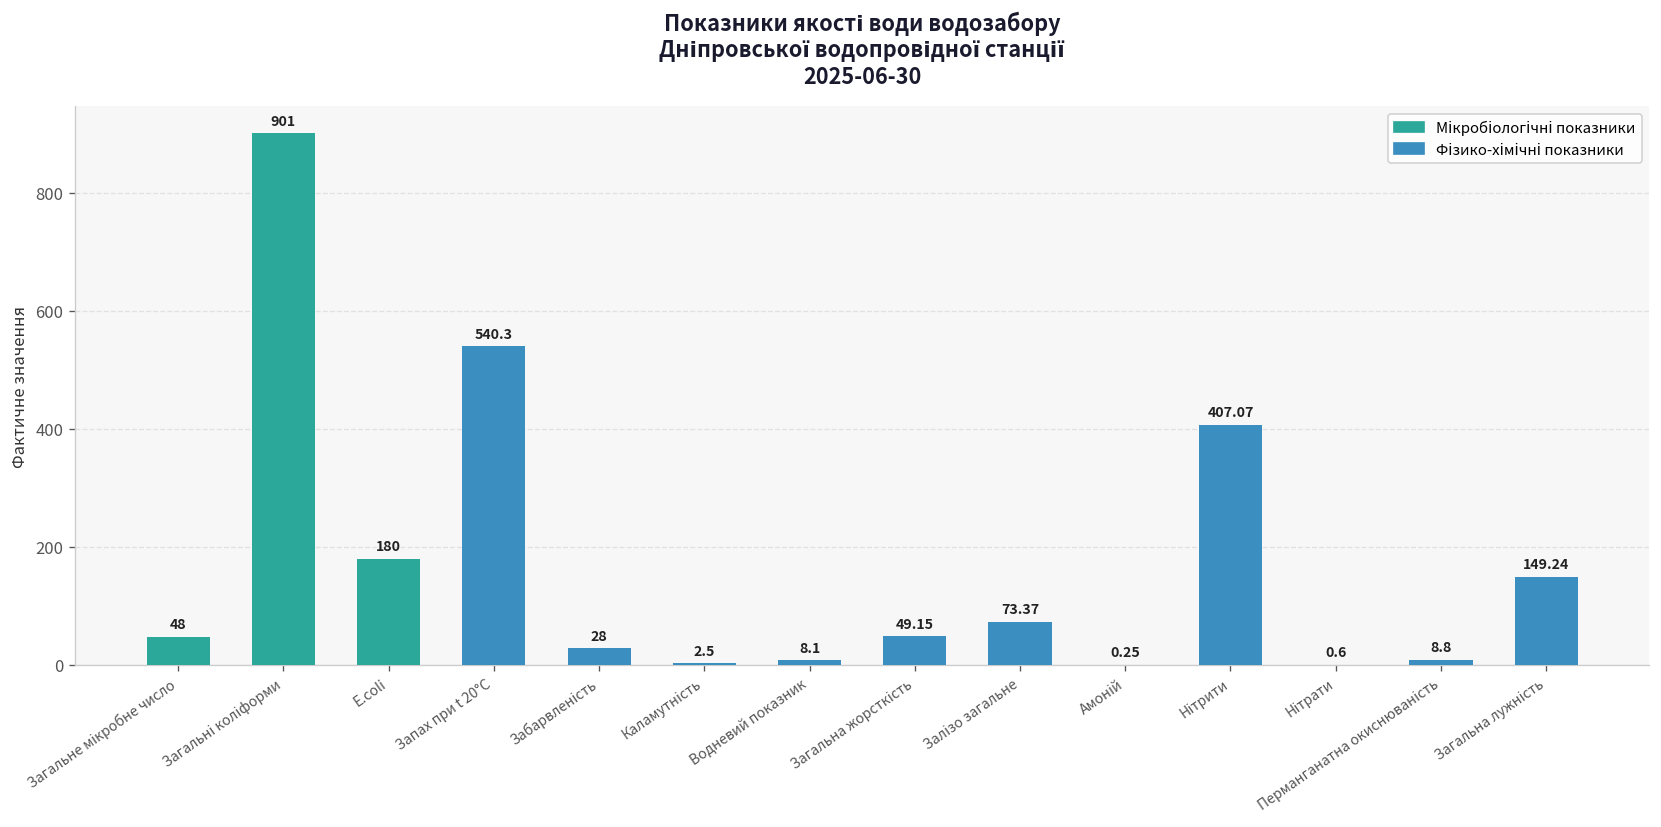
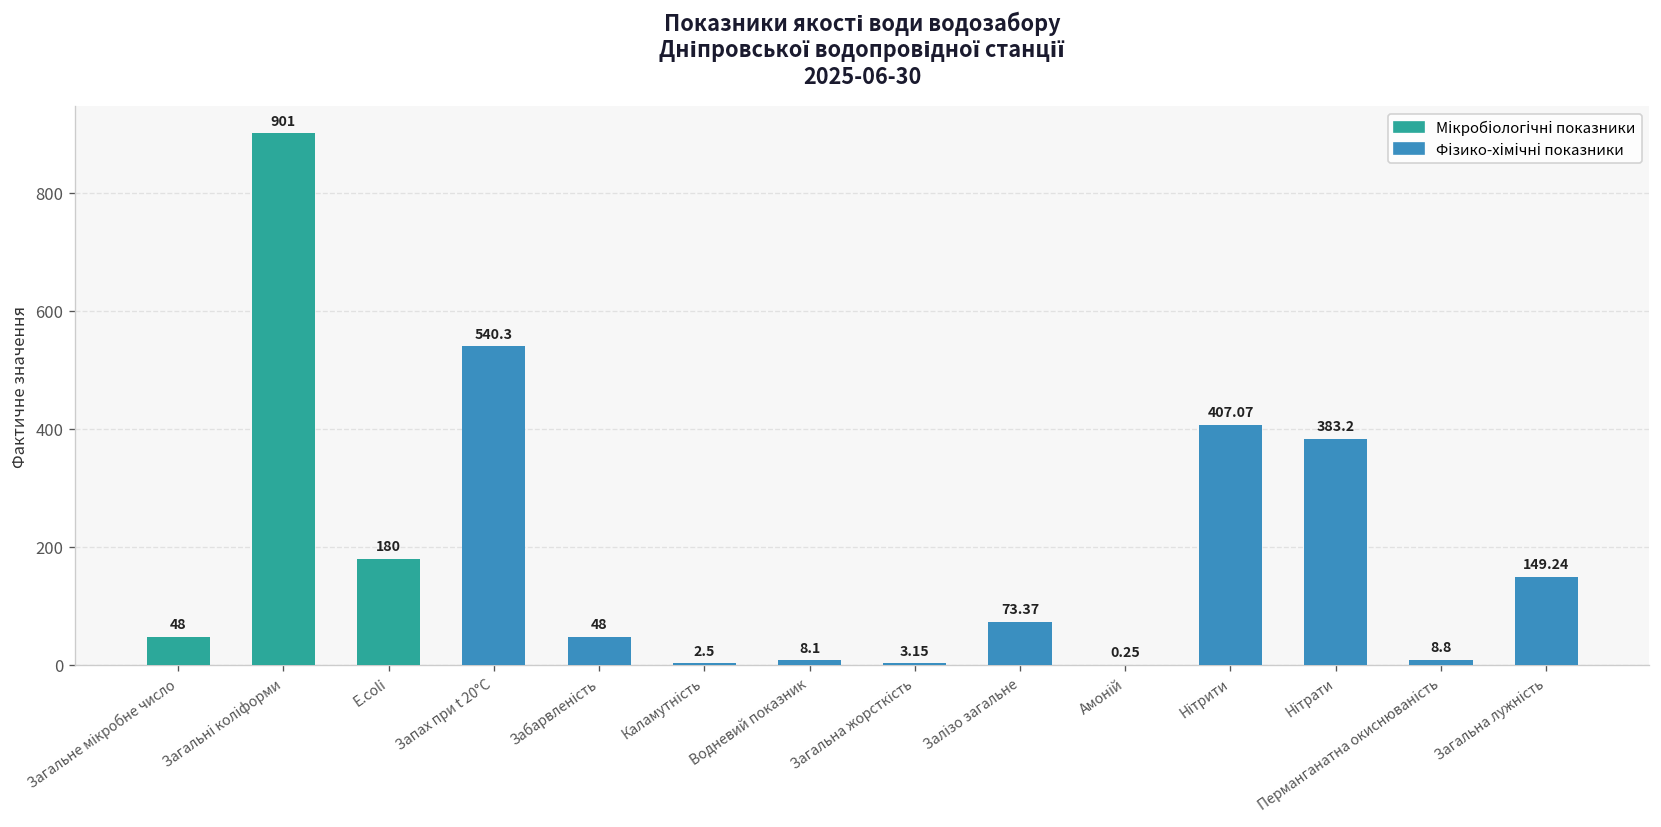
Забарвленість: 28 -> 48
Загальна жорсткість: 49.15 -> 3.15
Нітрати: 0.6 -> 383.2
